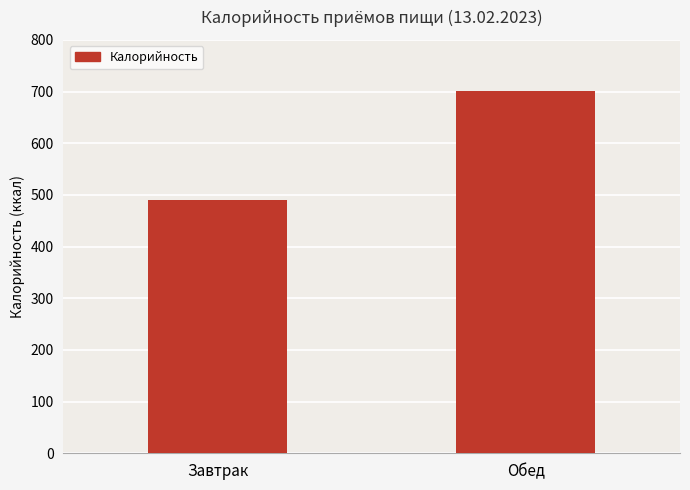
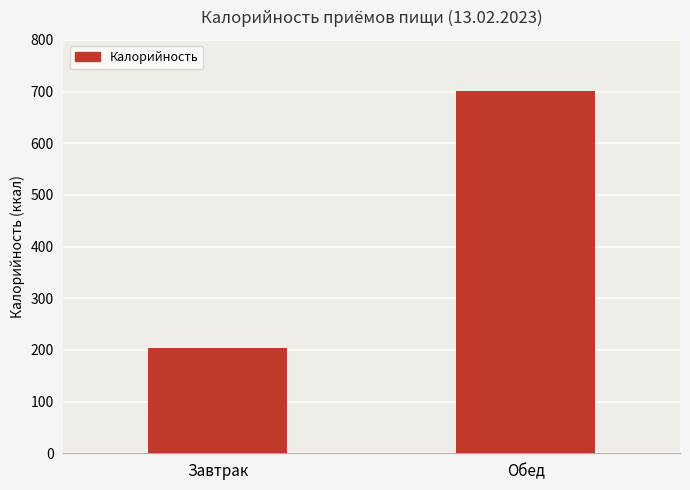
Завтрак: 490 -> 200
